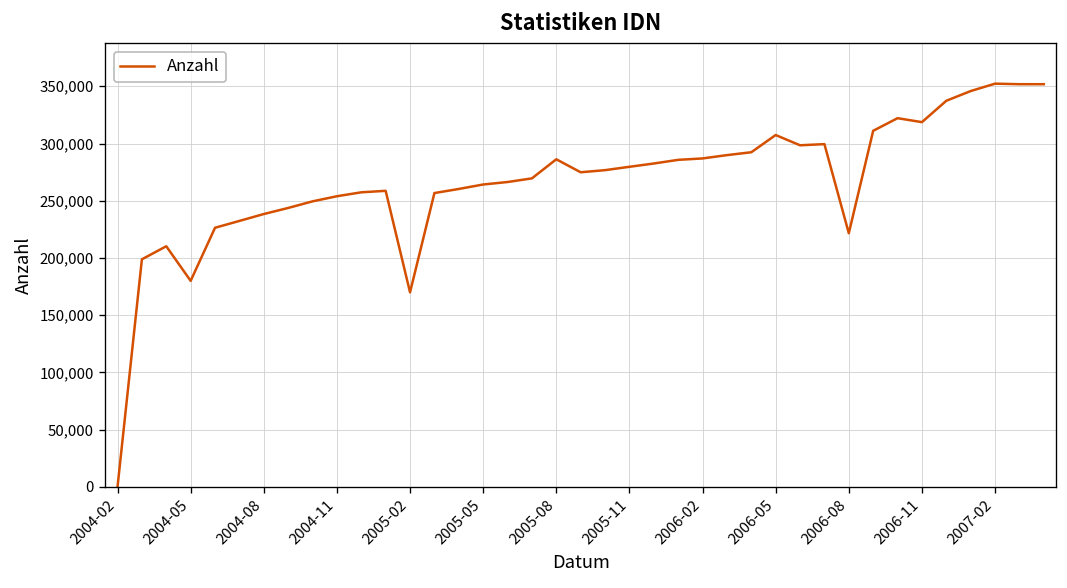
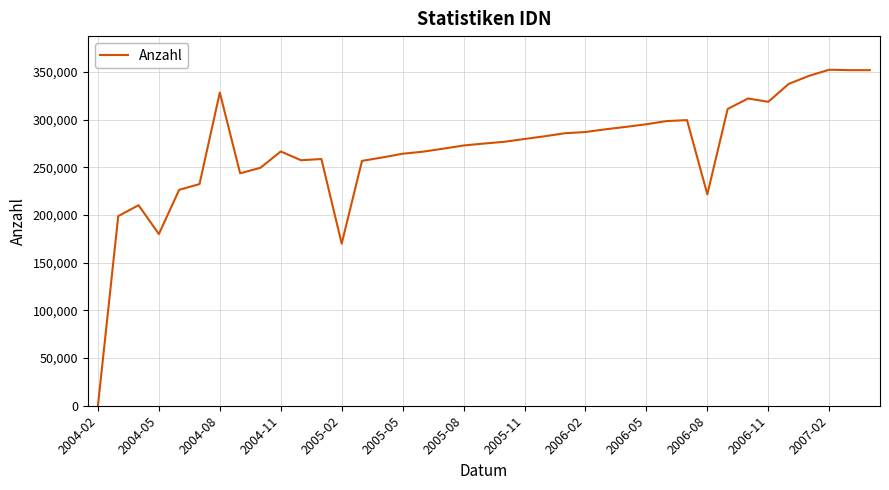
2004-08: 240,000 -> 330,000
2004-11: 250,000 -> 270,000
2005-08: 290,000 -> 270,000
2006-05: 310,000 -> 300,000
